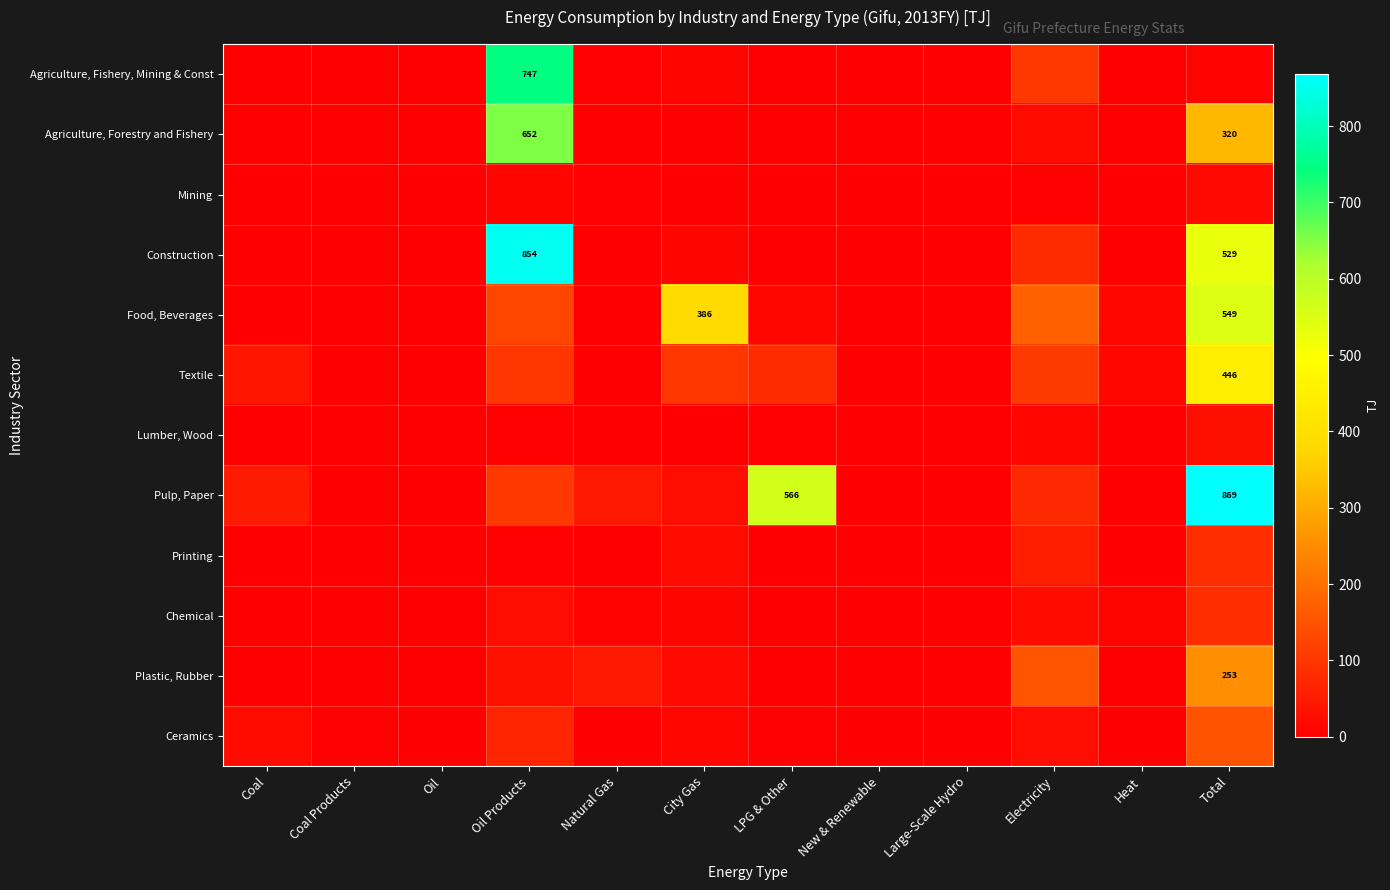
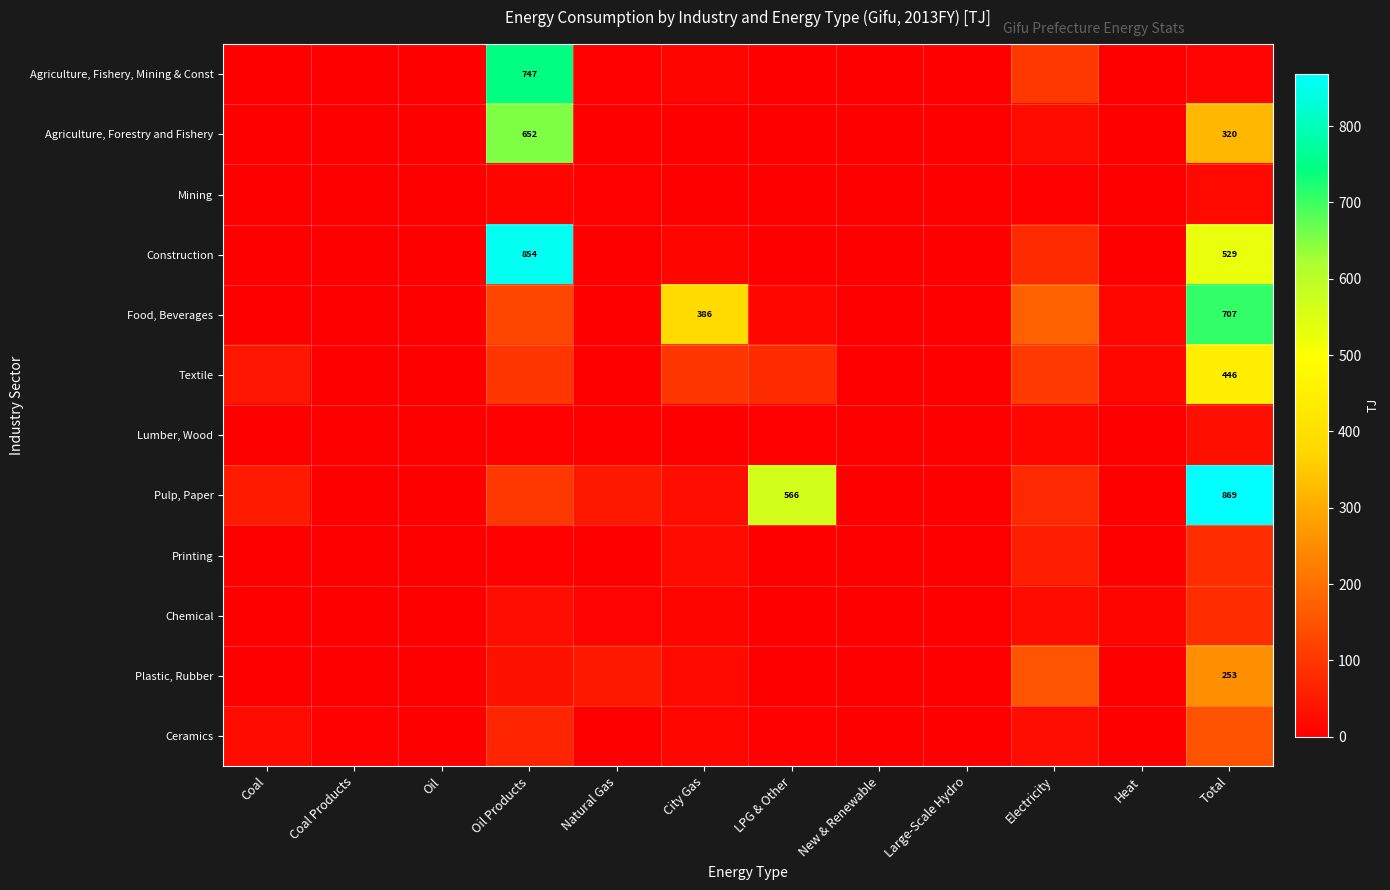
Food, Beverages, Total: 549 -> 707
